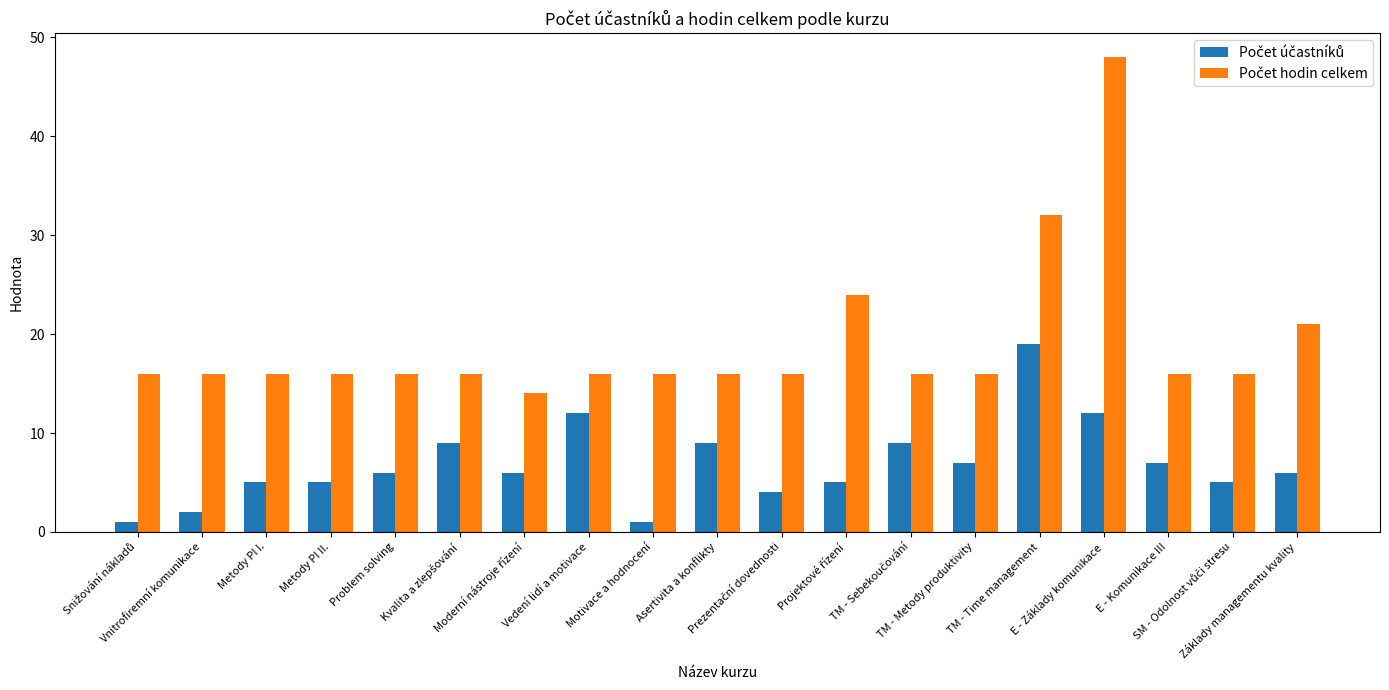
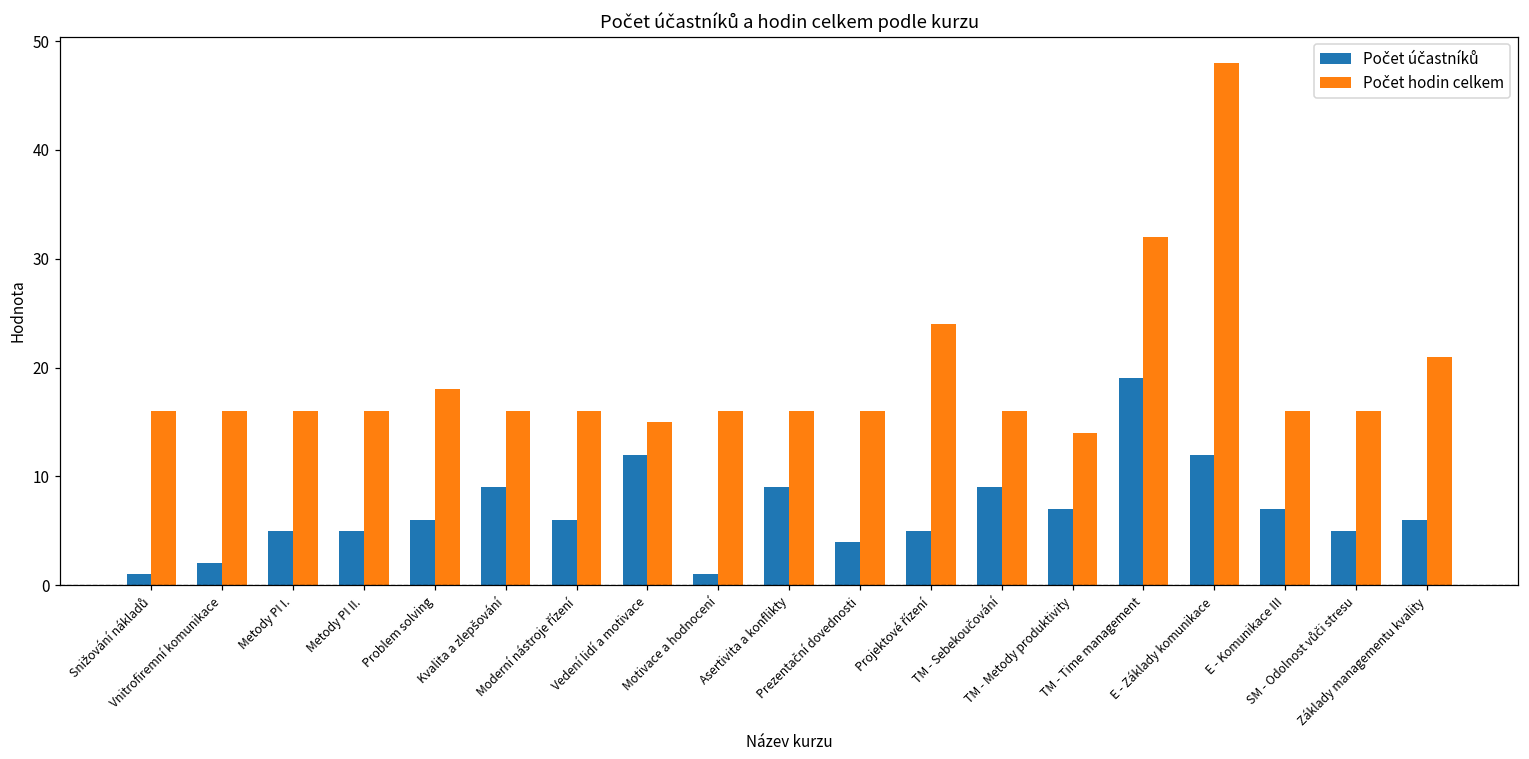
Počet hodin celkem, Problem solving: 16 -> 18
Počet hodin celkem, Moderní nástroje řízení: 14 -> 16
Počet hodin celkem, Vedení lidí a motivace: 16 -> 15
Počet hodin celkem, TM - Metody produktivity: 16 -> 14
